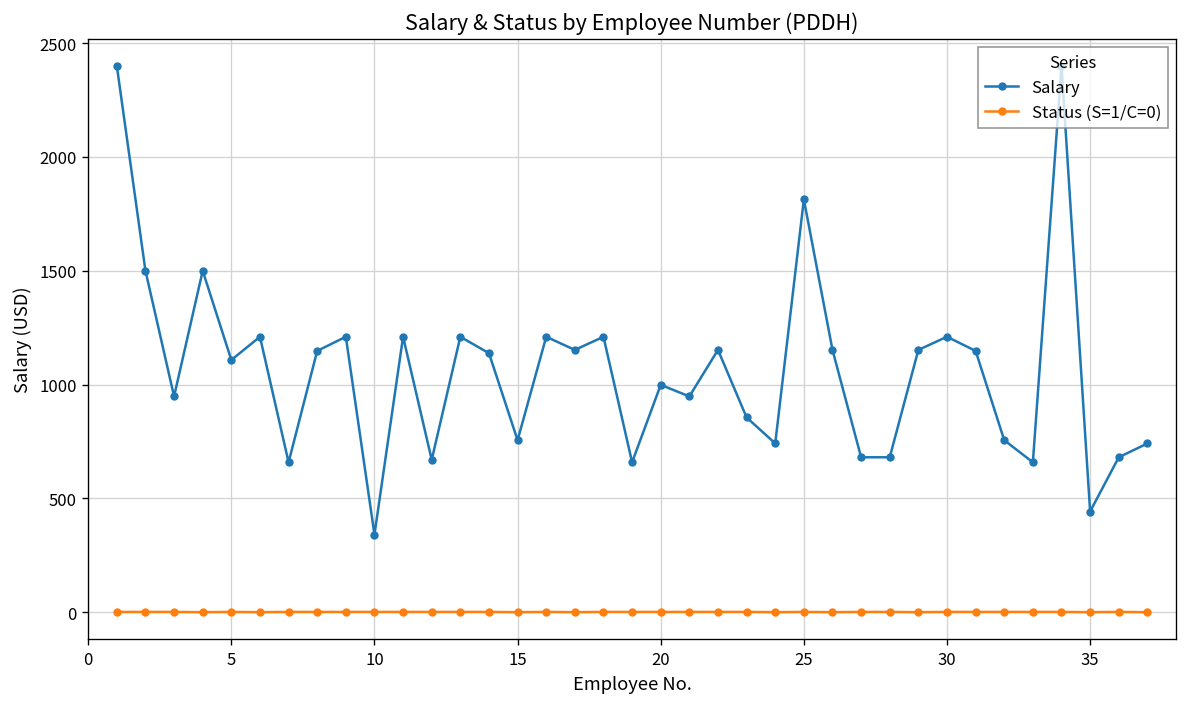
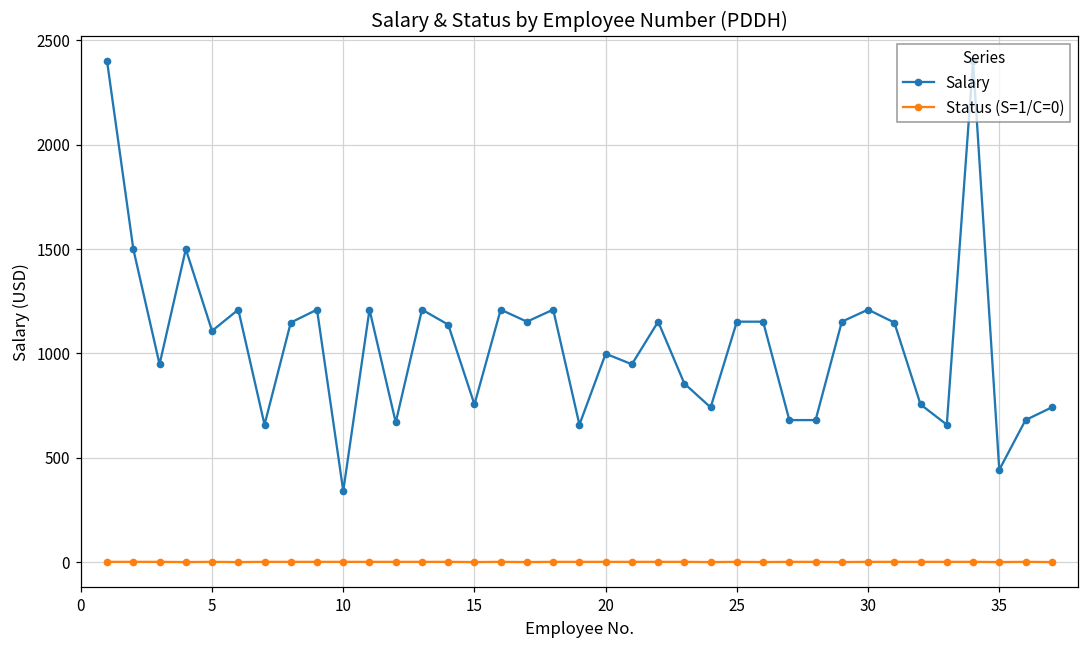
Salary, 25: 1810 -> 1150
